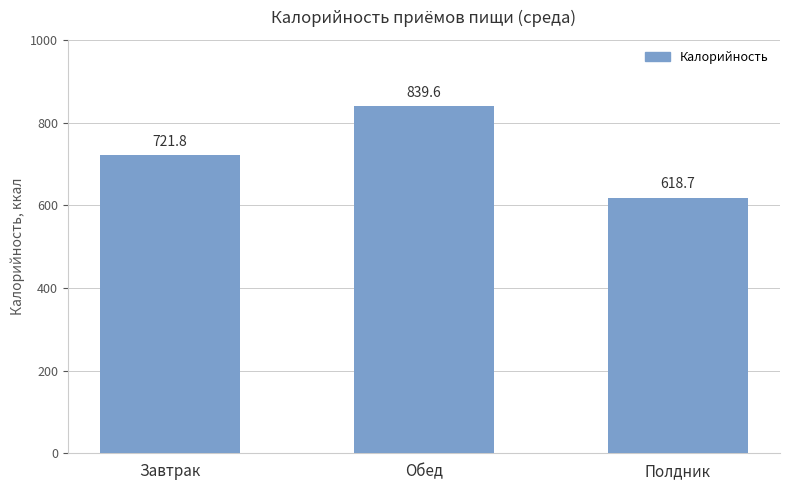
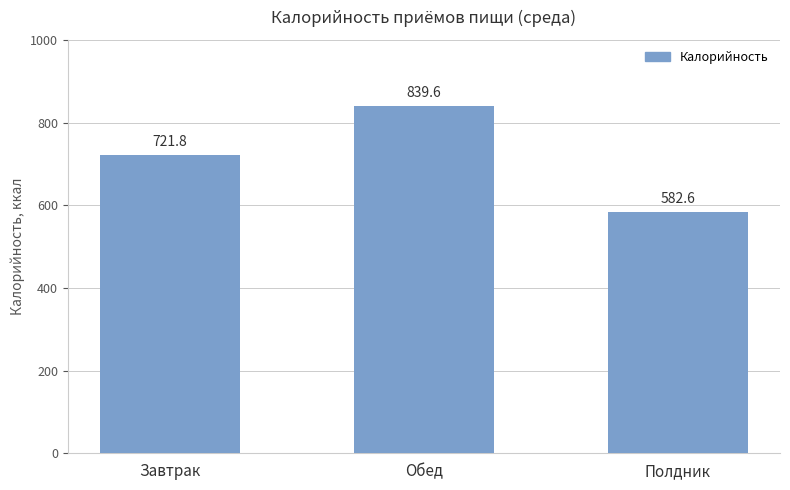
Полдник: 618.7 -> 582.6
